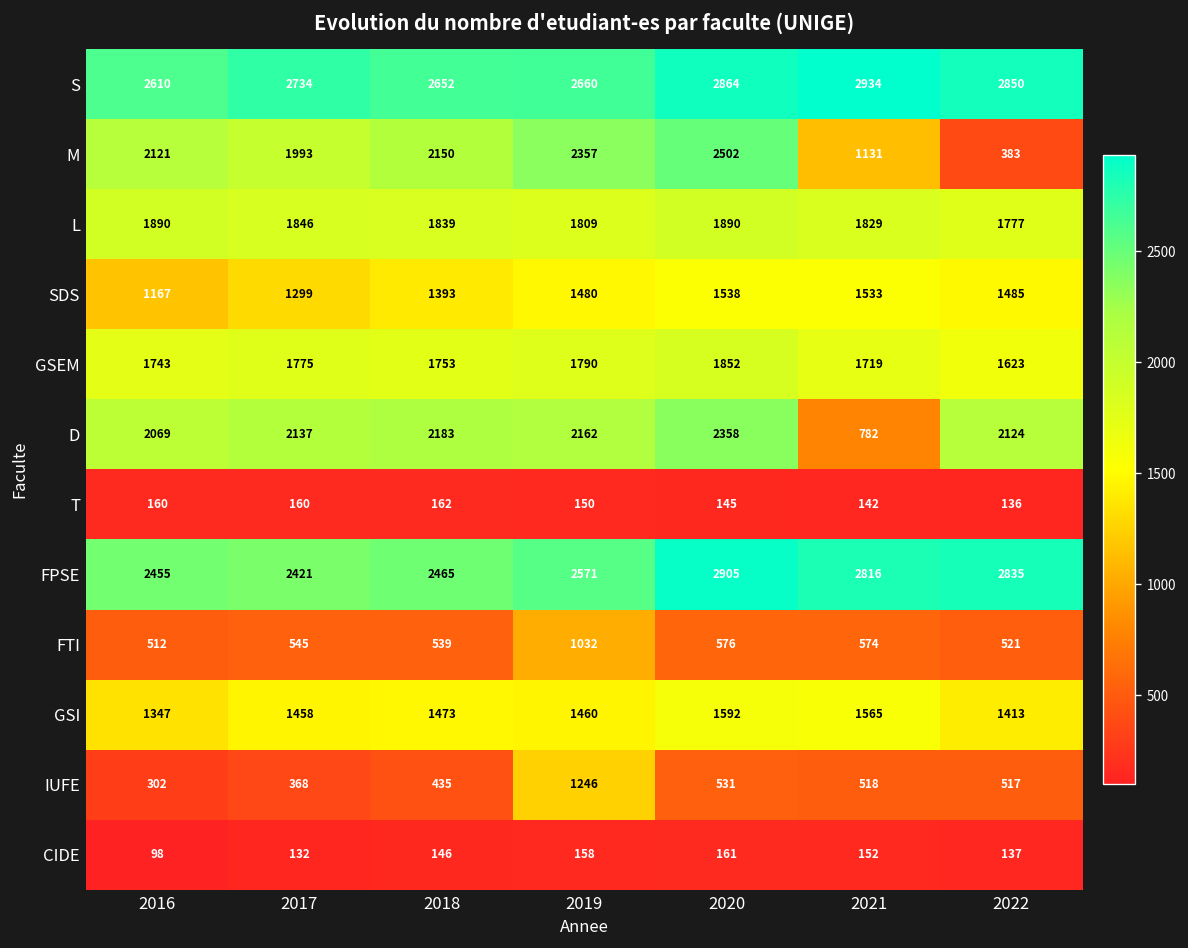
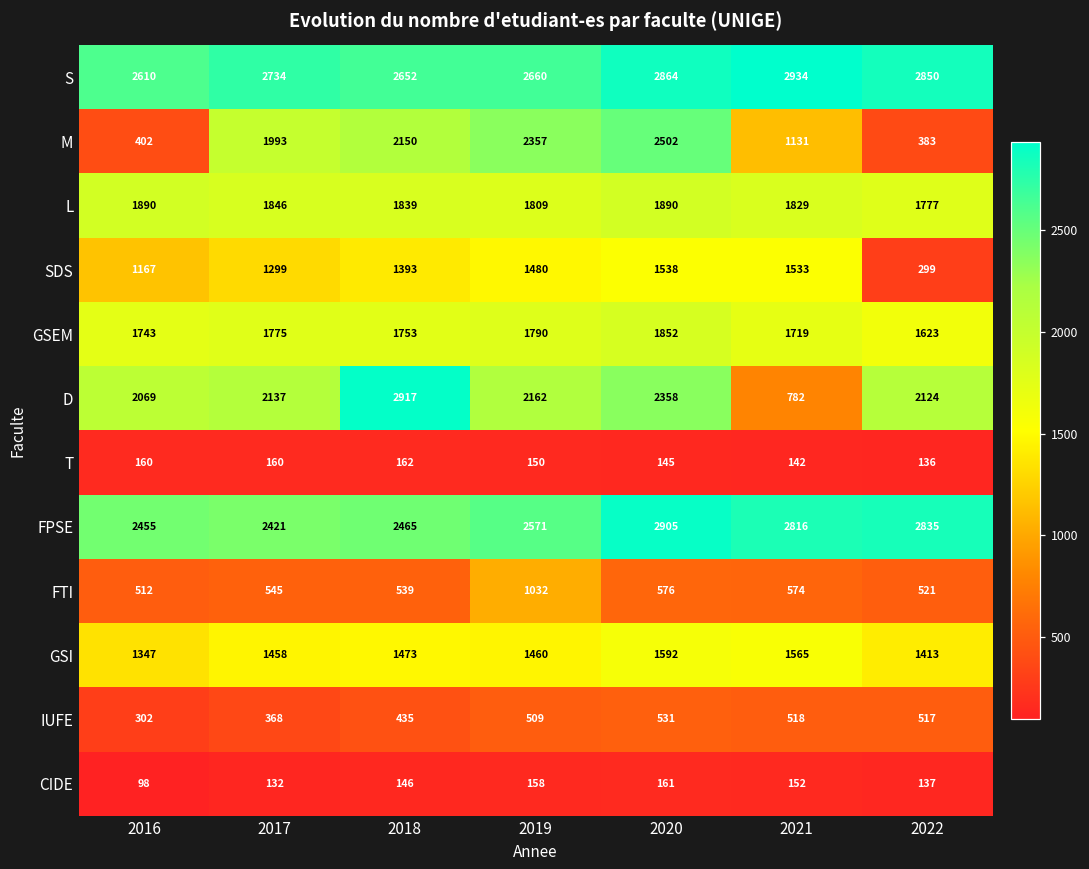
M, 2016: 2121 -> 402
SDS, 2022: 1485 -> 299
D, 2018: 2183 -> 2917
IUFE, 2019: 1246 -> 509
